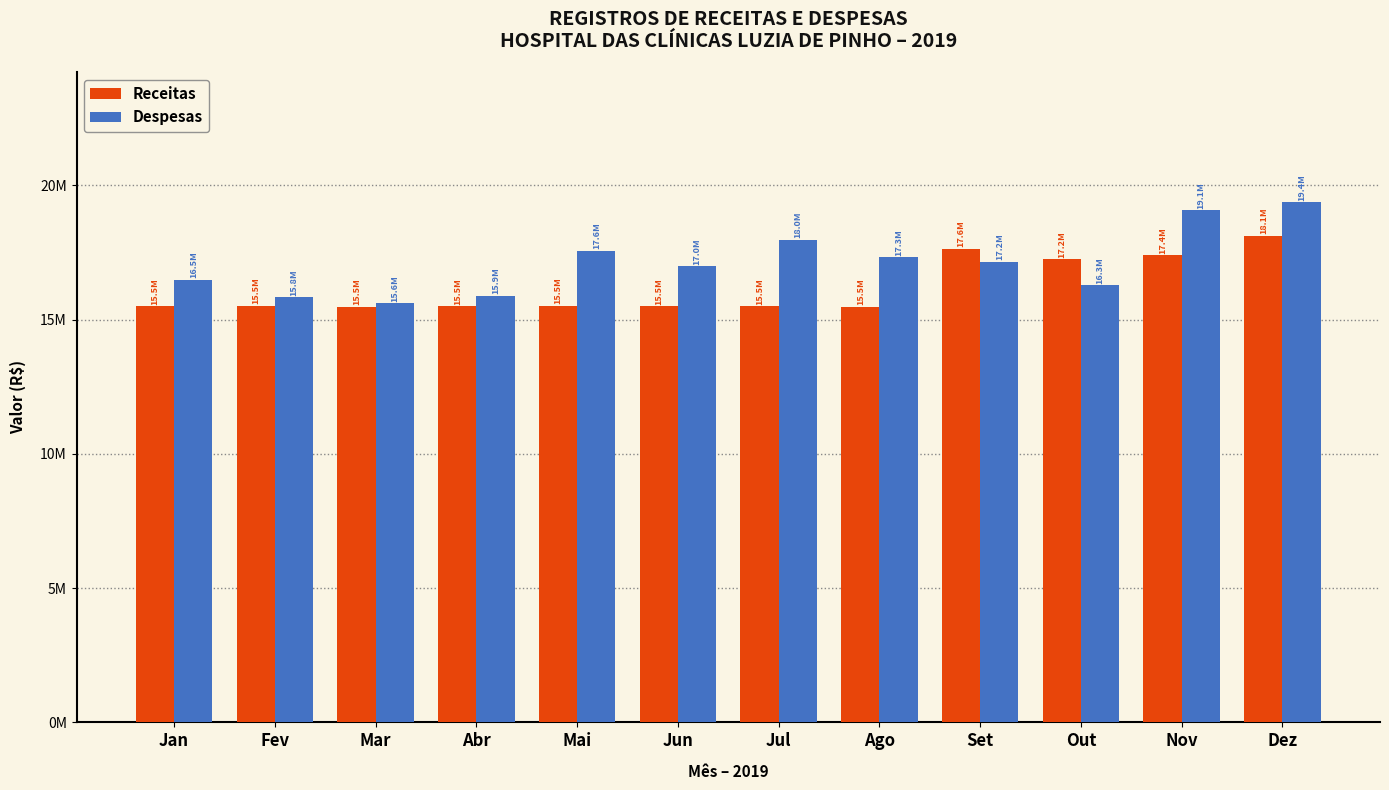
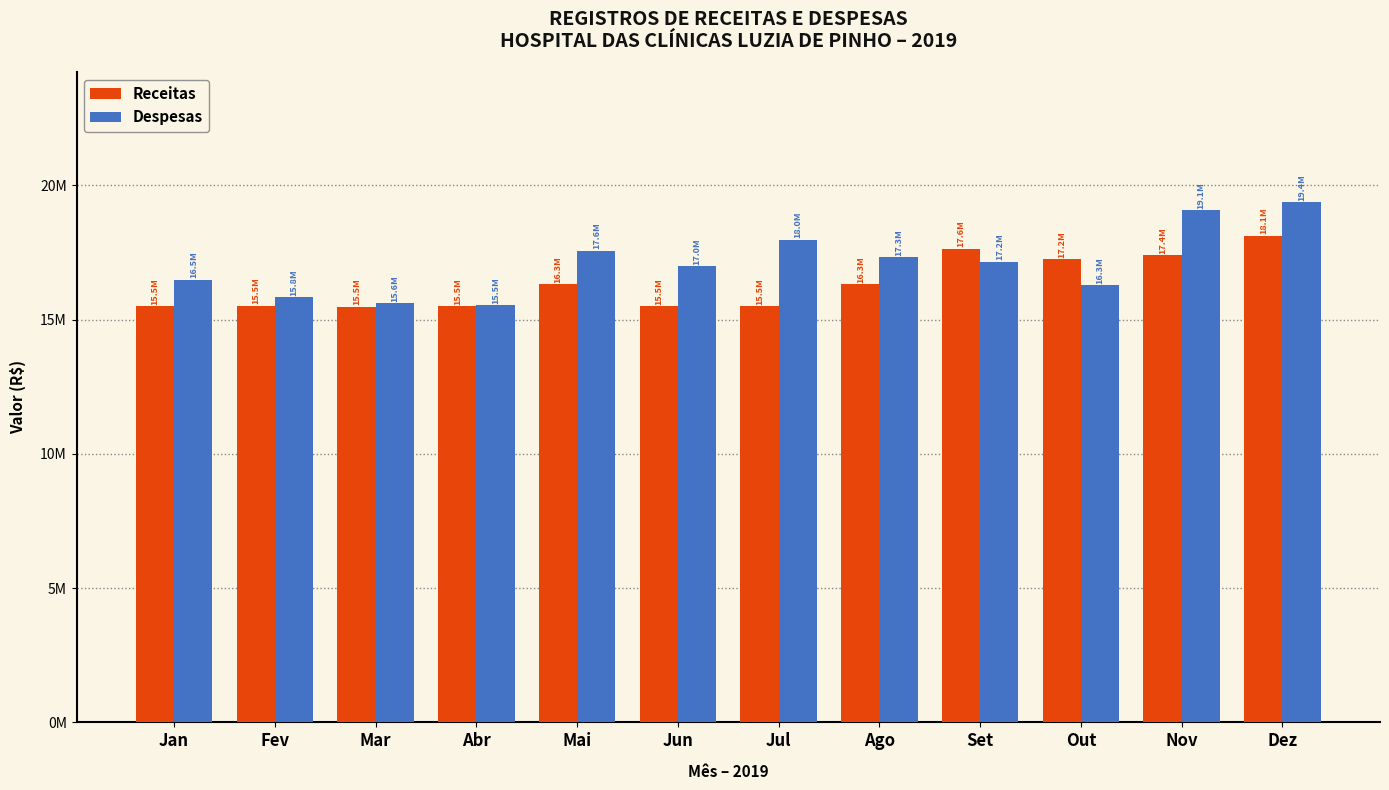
Despesas, Abr: 15.9M -> 15.5M
Receitas, Mai: 15.5M -> 16.3M
Receitas, Ago: 15.5M -> 16.3M
